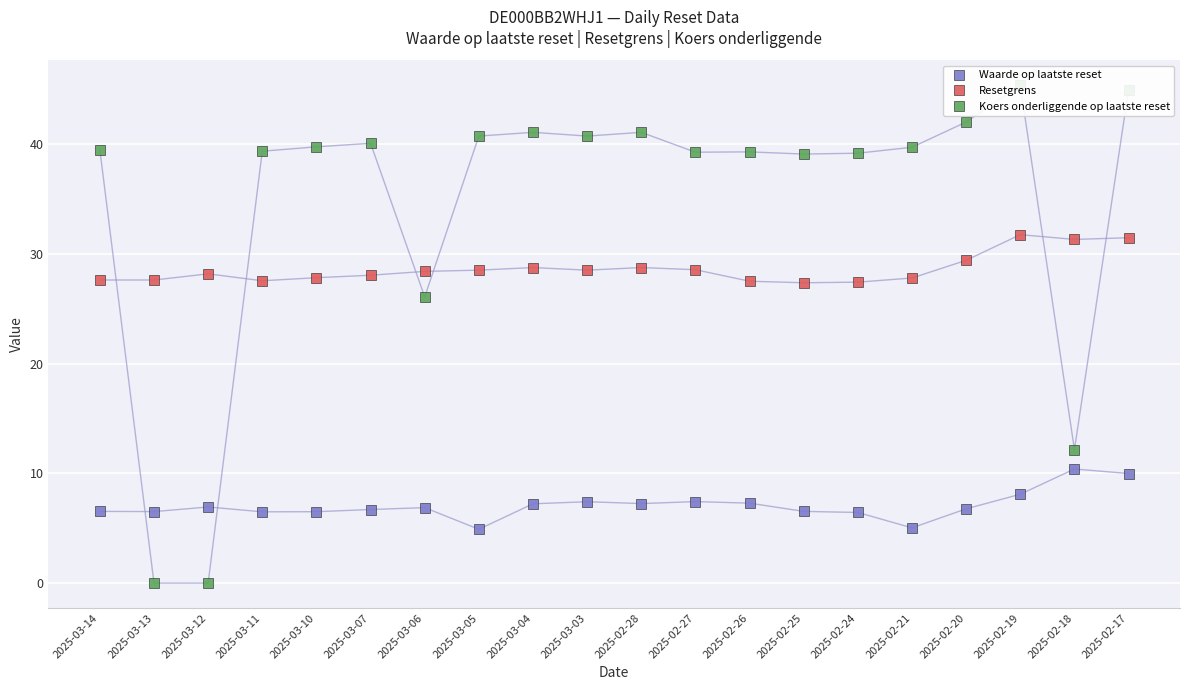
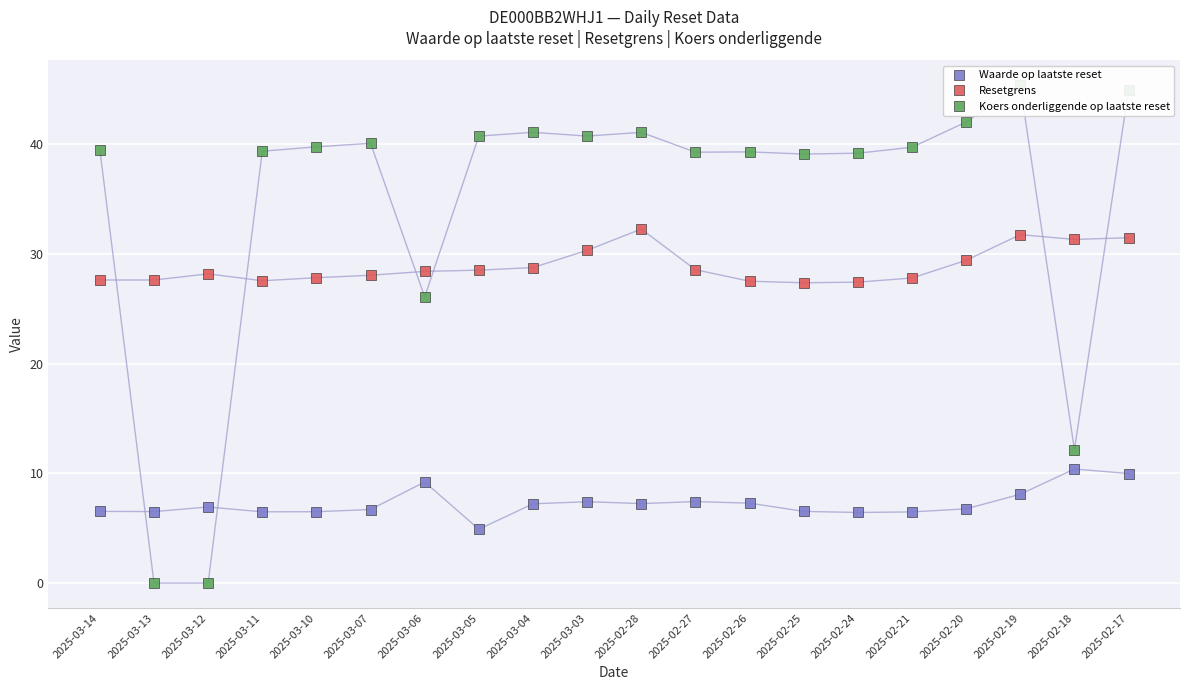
Waarde op laatste reset, 2025-03-06: 6.9 -> 9.2
Resetgrens, 2025-03-03: 28.5 -> 30.3
Resetgrens, 2025-02-28: 28.7 -> 32.3
Waarde op laatste reset, 2025-02-21: 5.0 -> 6.5
